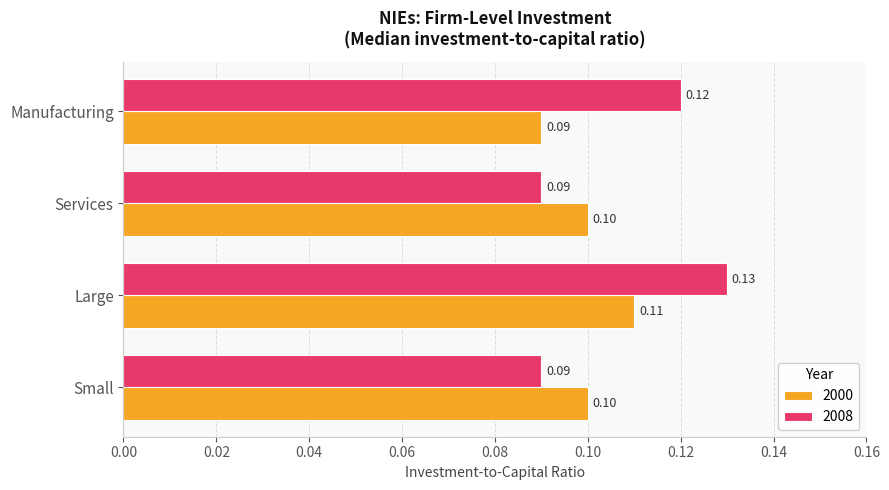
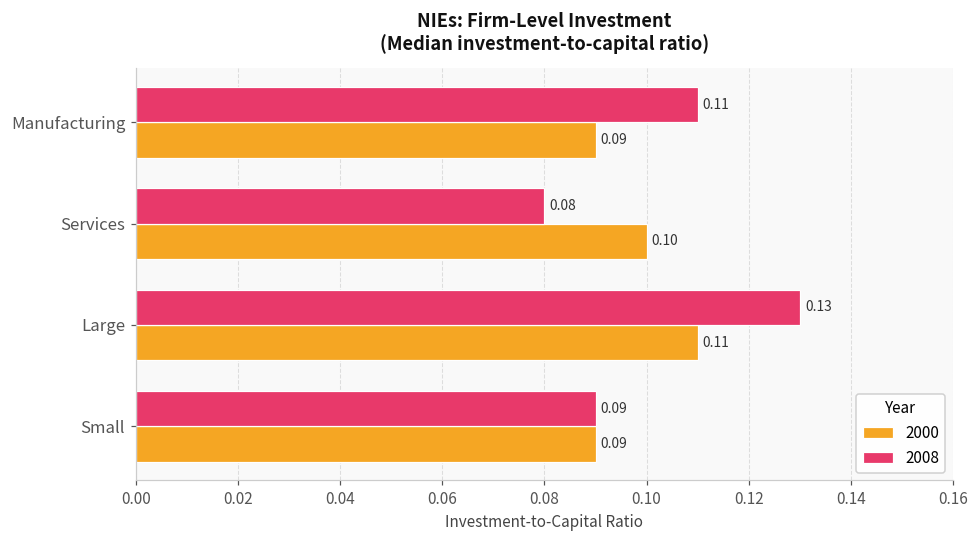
2008, Manufacturing: 0.12 -> 0.11
2008, Services: 0.09 -> 0.08
2000, Small: 0.10 -> 0.09
